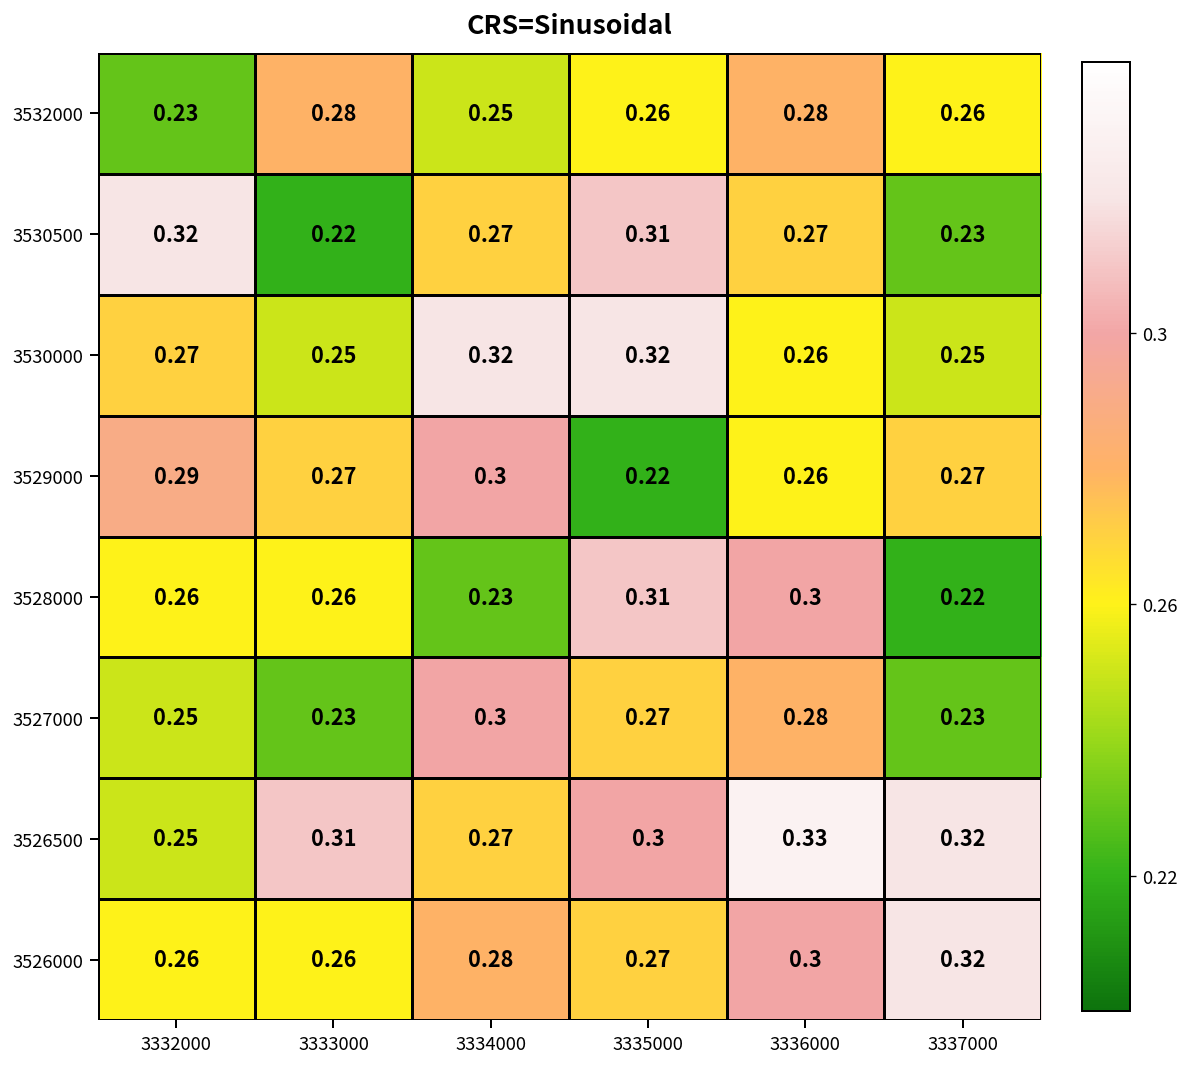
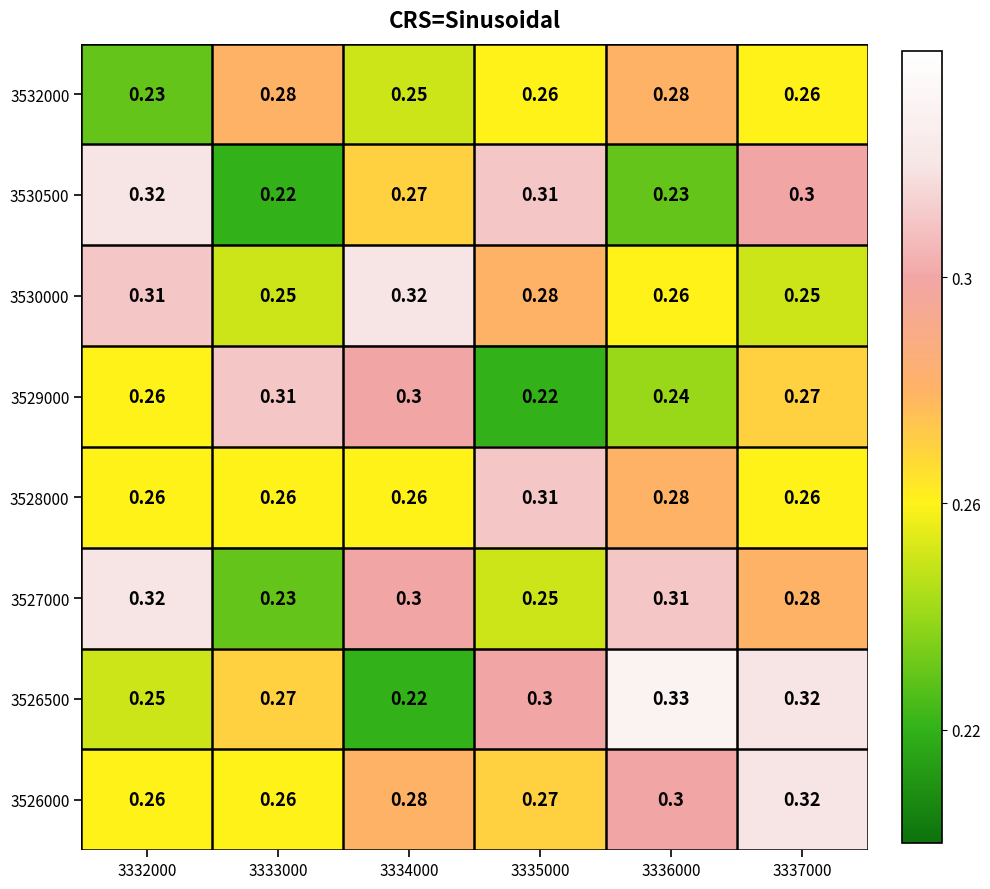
3530500, 3336000: 0.27 -> 0.23
3530500, 3337000: 0.23 -> 0.3
3530000, 3332000: 0.27 -> 0.31
3530000, 3335000: 0.32 -> 0.28
3529000, 3332000: 0.29 -> 0.26
3529000, 3333000: 0.27 -> 0.31
3529000, 3336000: 0.26 -> 0.24
3528000, 3334000: 0.23 -> 0.26
3528000, 3336000: 0.3 -> 0.28
3528000, 3337000: 0.22 -> 0.26
3527000, 3332000: 0.25 -> 0.32
3527000, 3335000: 0.27 -> 0.25
3527000, 3336000: 0.28 -> 0.31
3527000, 3337000: 0.23 -> 0.28
3526500, 3333000: 0.31 -> 0.27
3526500, 3334000: 0.27 -> 0.22
